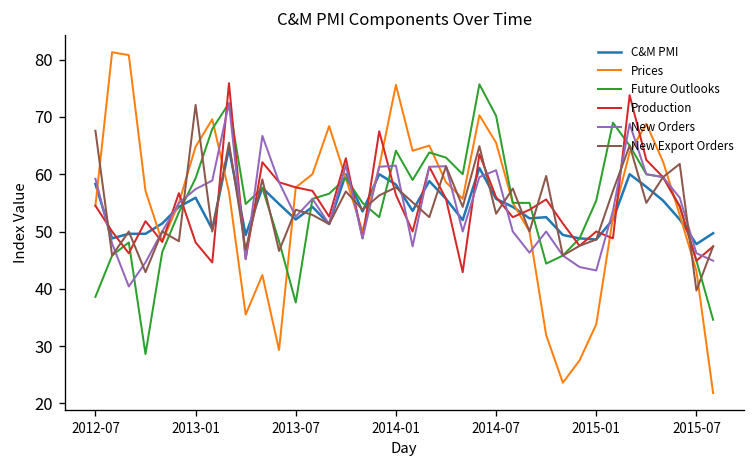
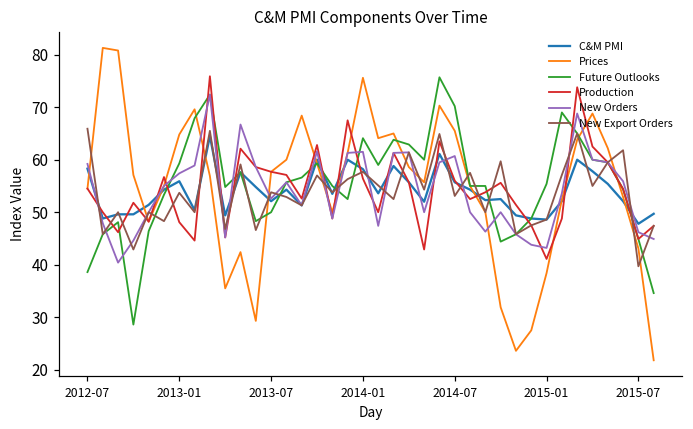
New Export Orders, 2012-07: 68 -> 66
New Export Orders, 2013-01: 72 -> 54
Future Outlooks, 2013-07: 38 -> 50
Prices, 2015-01: 34 -> 38
Production, 2015-01: 50 -> 41
